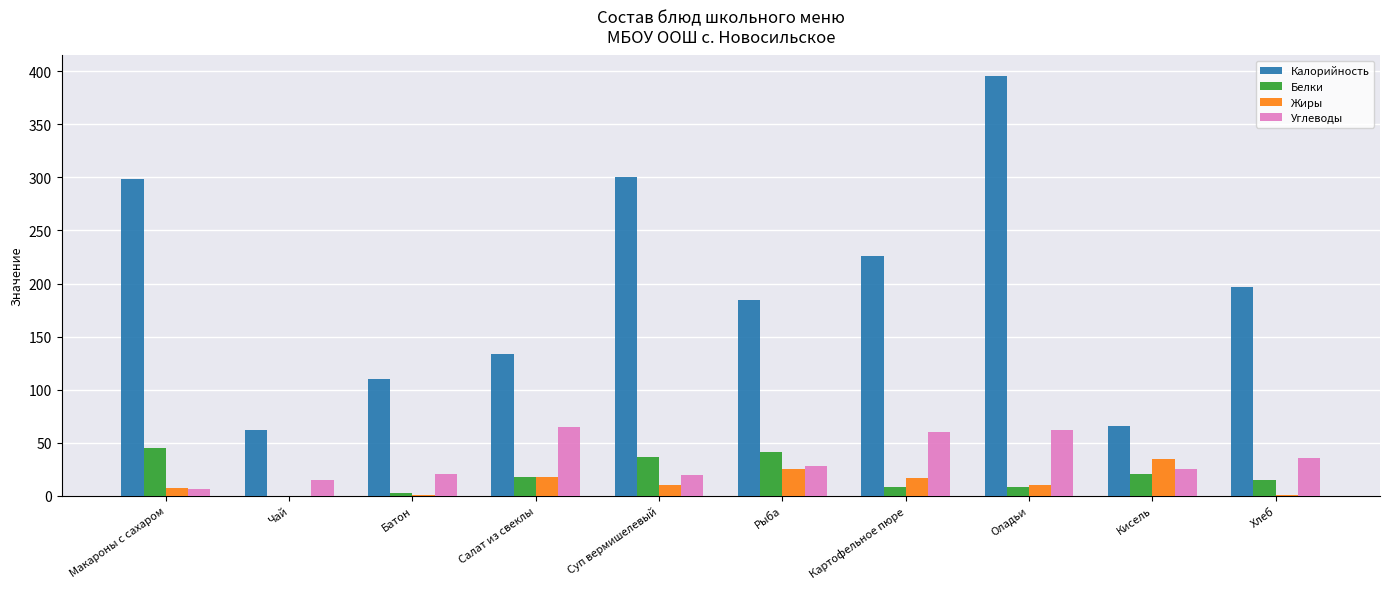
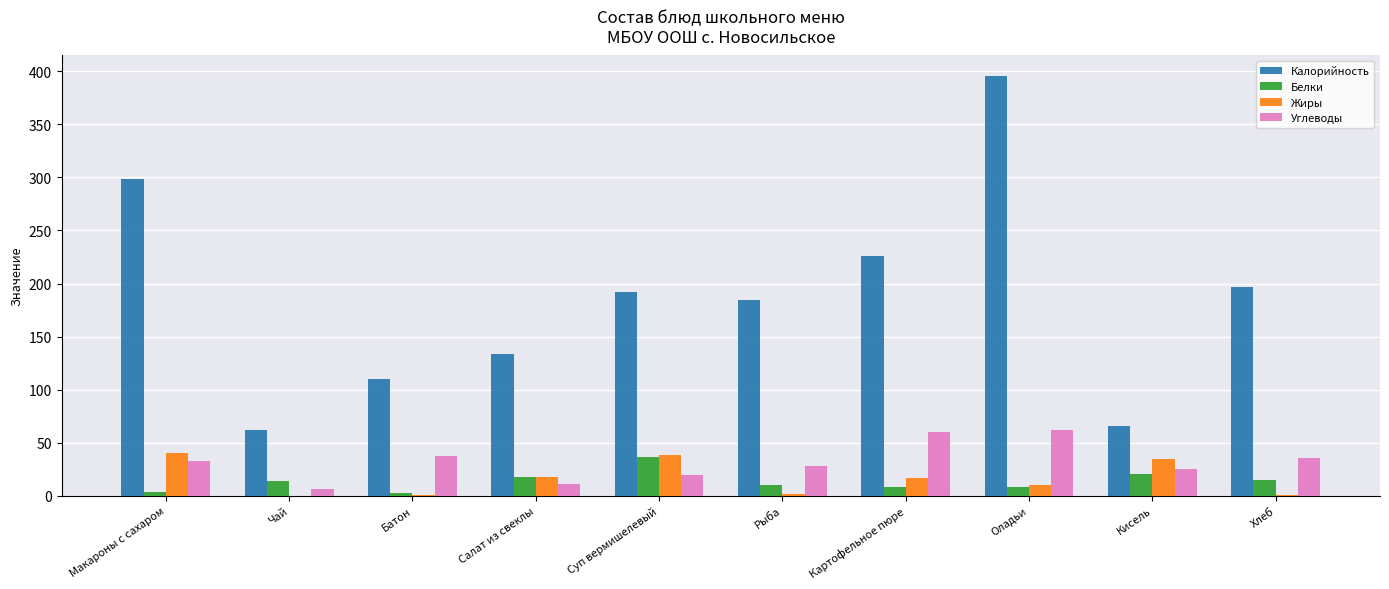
Белки, Макароны с сахаром: 45 -> 3
Жиры, Макароны с сахаром: 7 -> 40
Углеводы, Макароны с сахаром: 6 -> 33
Белки, Чай: 0 -> 14
Углеводы, Чай: 15 -> 6
Углеводы, Батон: 21 -> 37
Углеводы, Салат из свеклы: 65 -> 11
Калорийность, Суп вермишелевый: 301 -> 192
Жиры, Суп вермишелевый: 10 -> 39
Белки, Рыба: 42 -> 10
Жиры, Рыба: 25 -> 1
